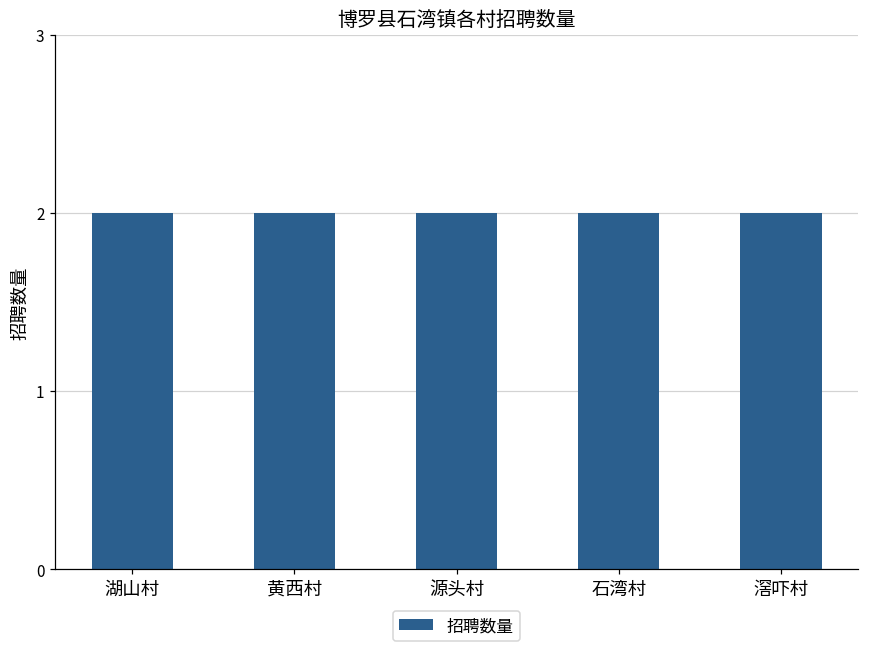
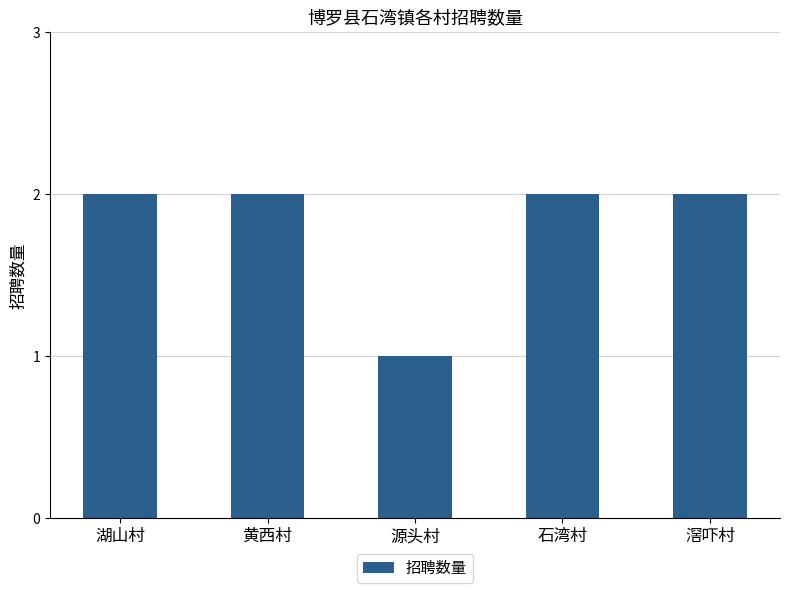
源头村: 2 -> 1
